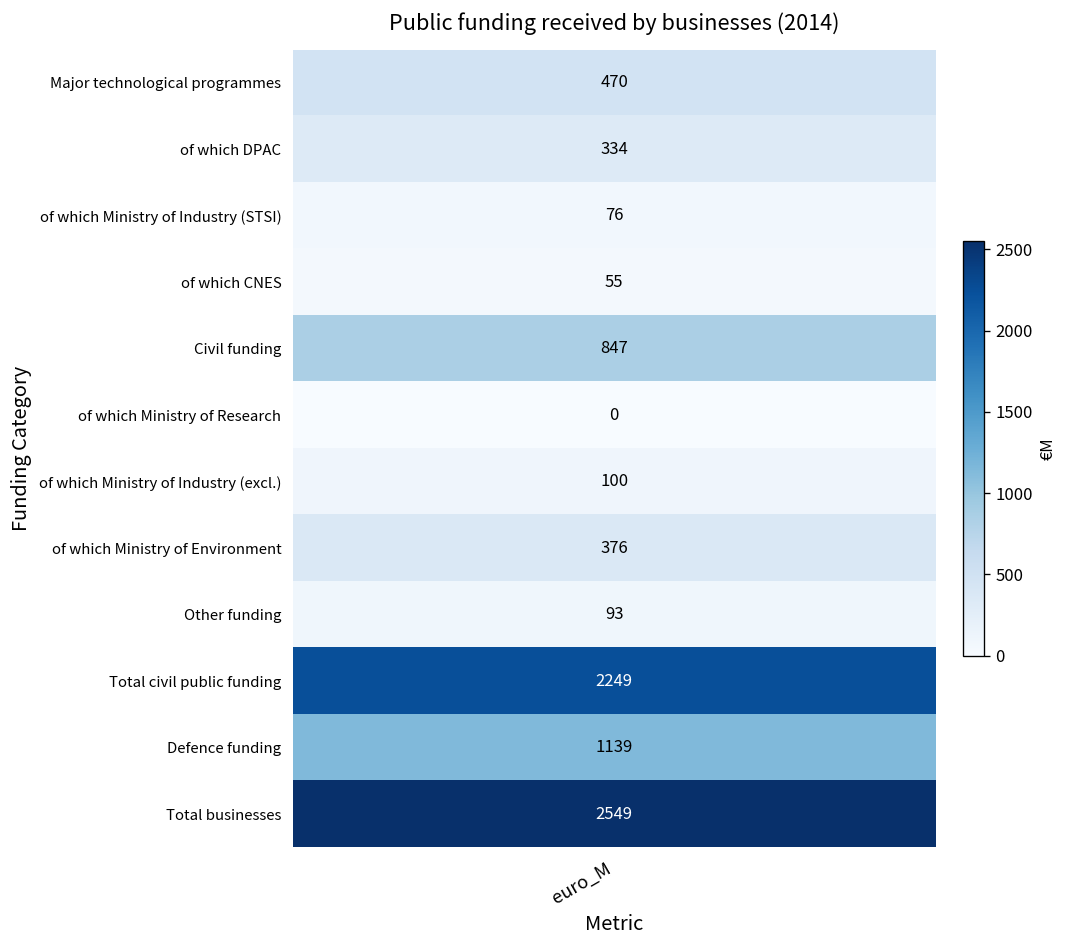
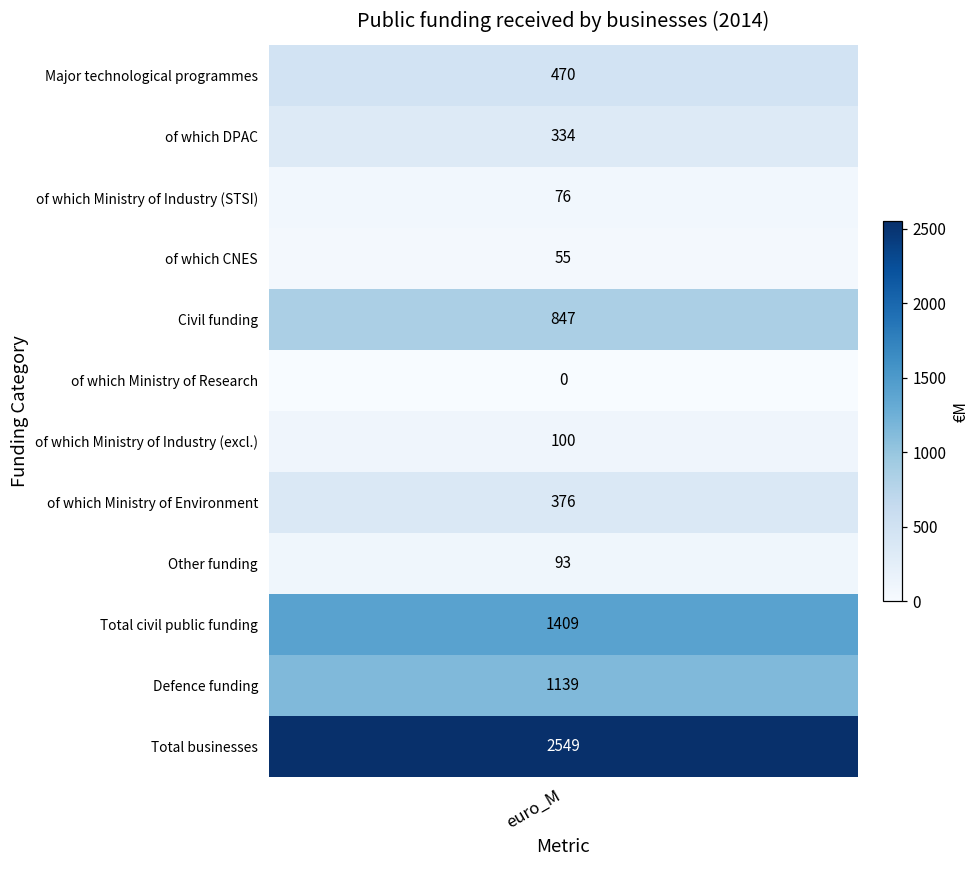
Total civil public funding, euro_M: 2249 -> 1409
